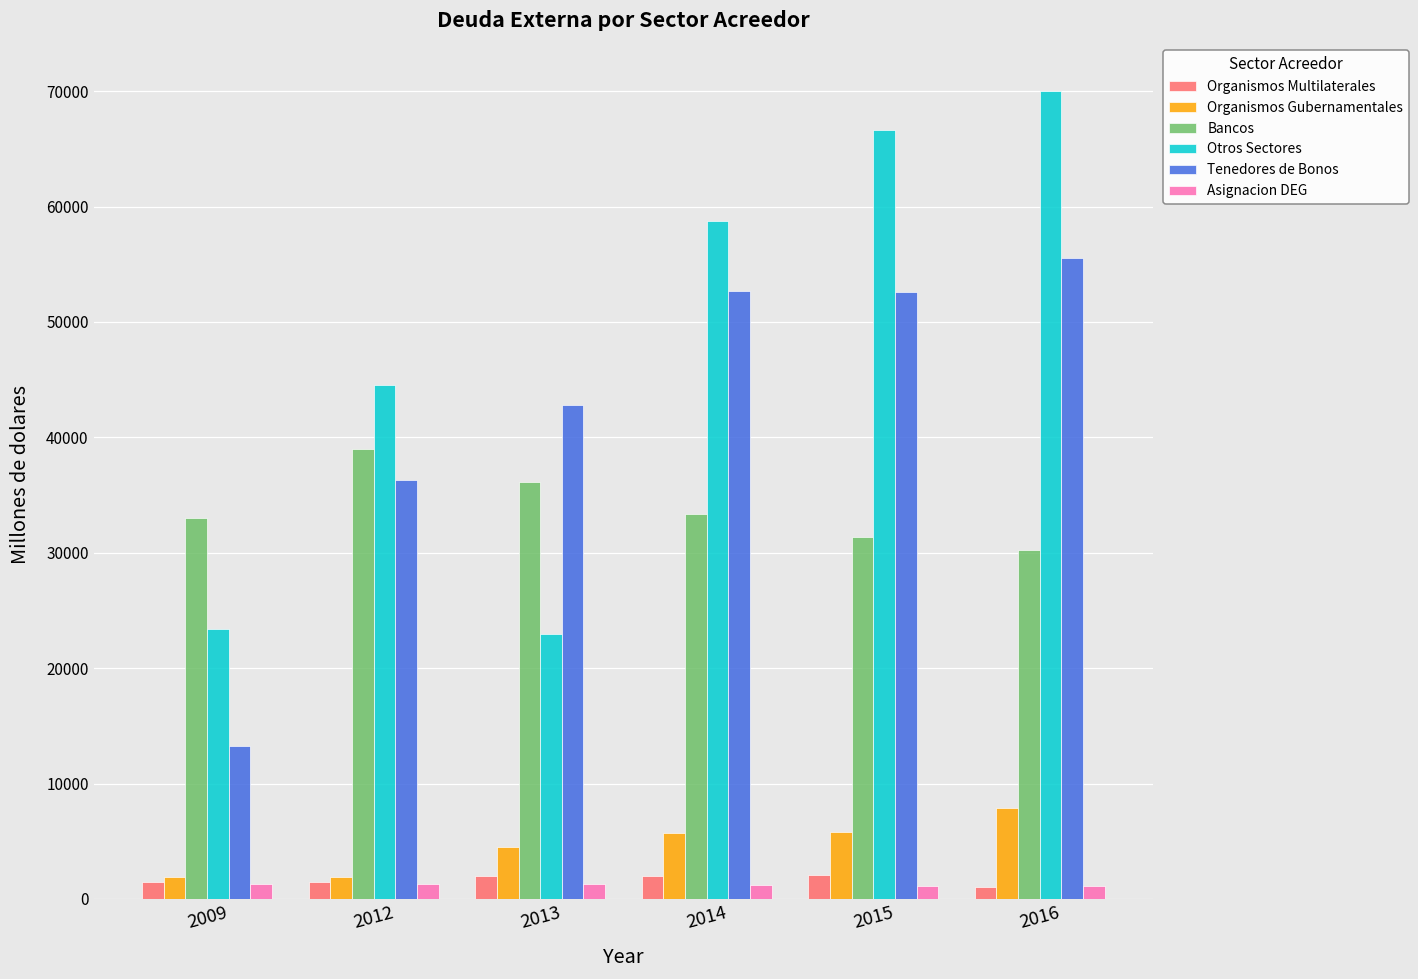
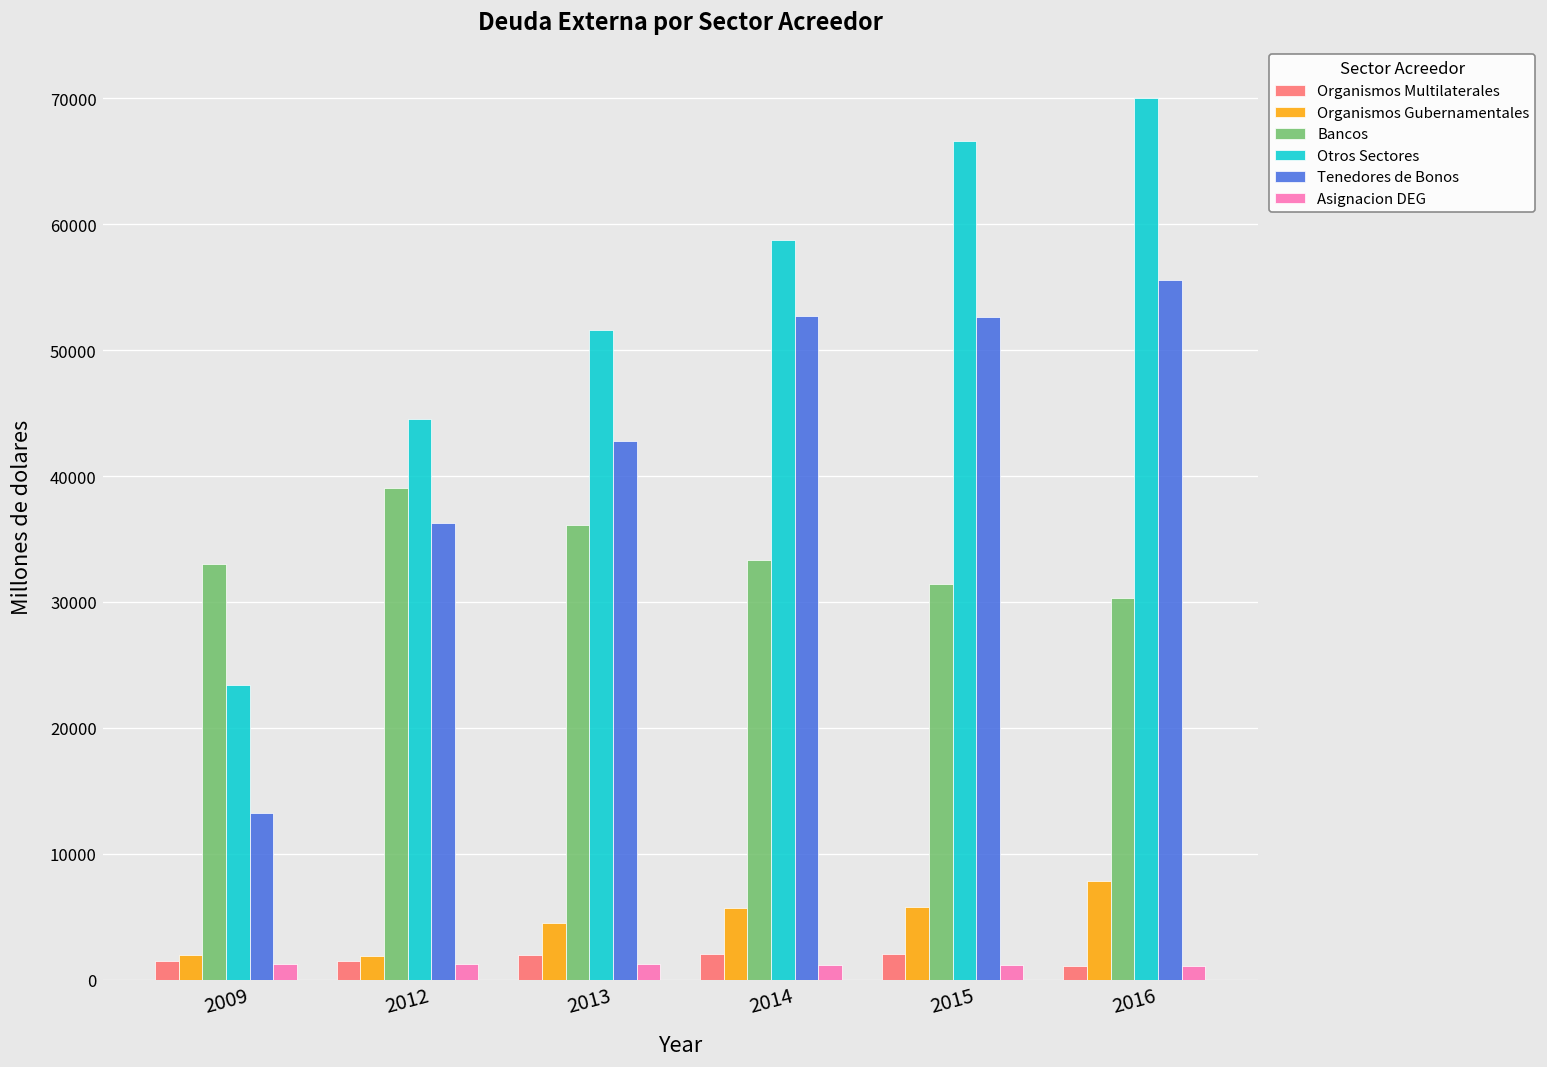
Otros Sectores, 2013: 23000 -> 51600
